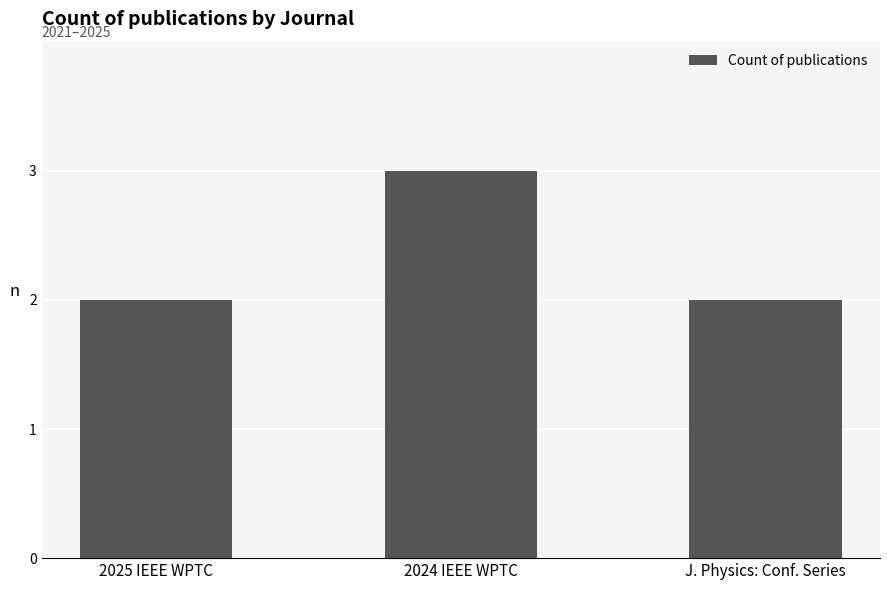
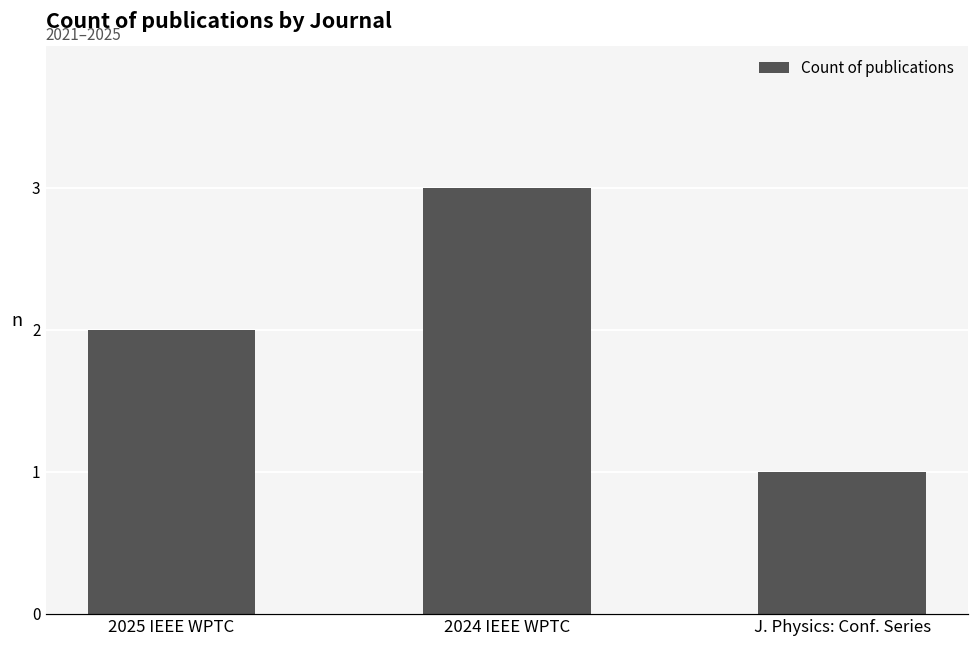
J. Physics: Conf. Series: 2 -> 1
